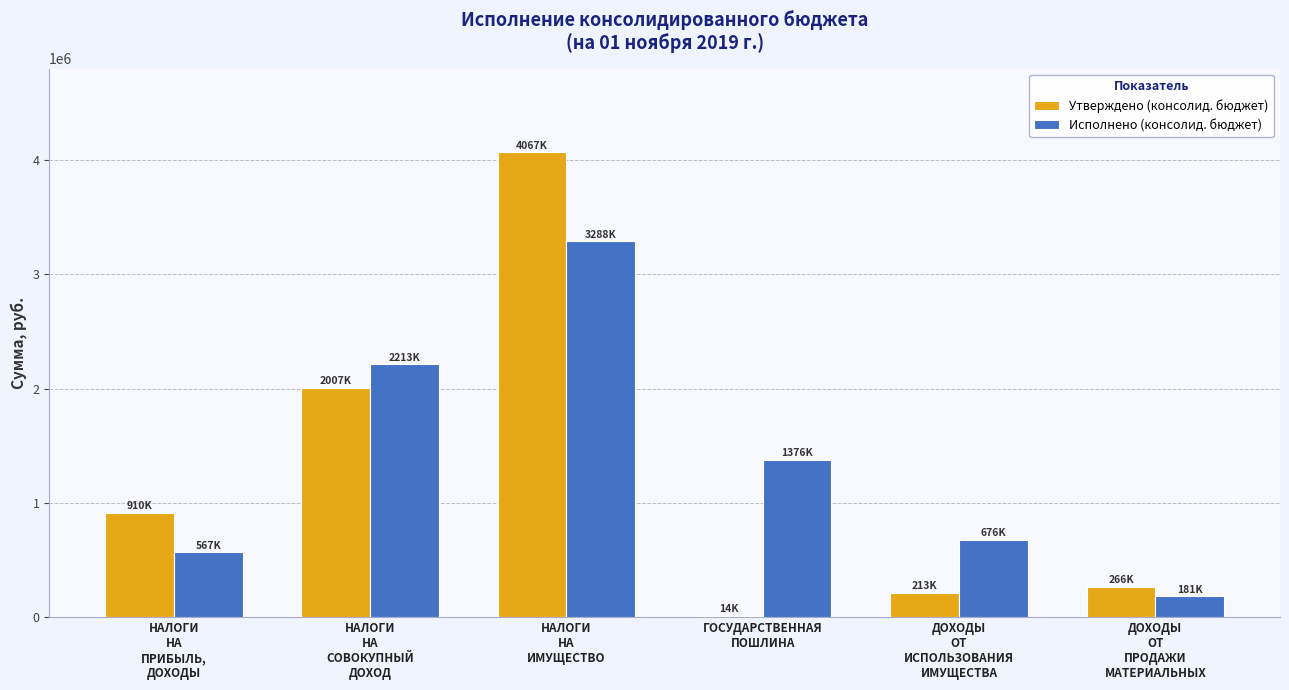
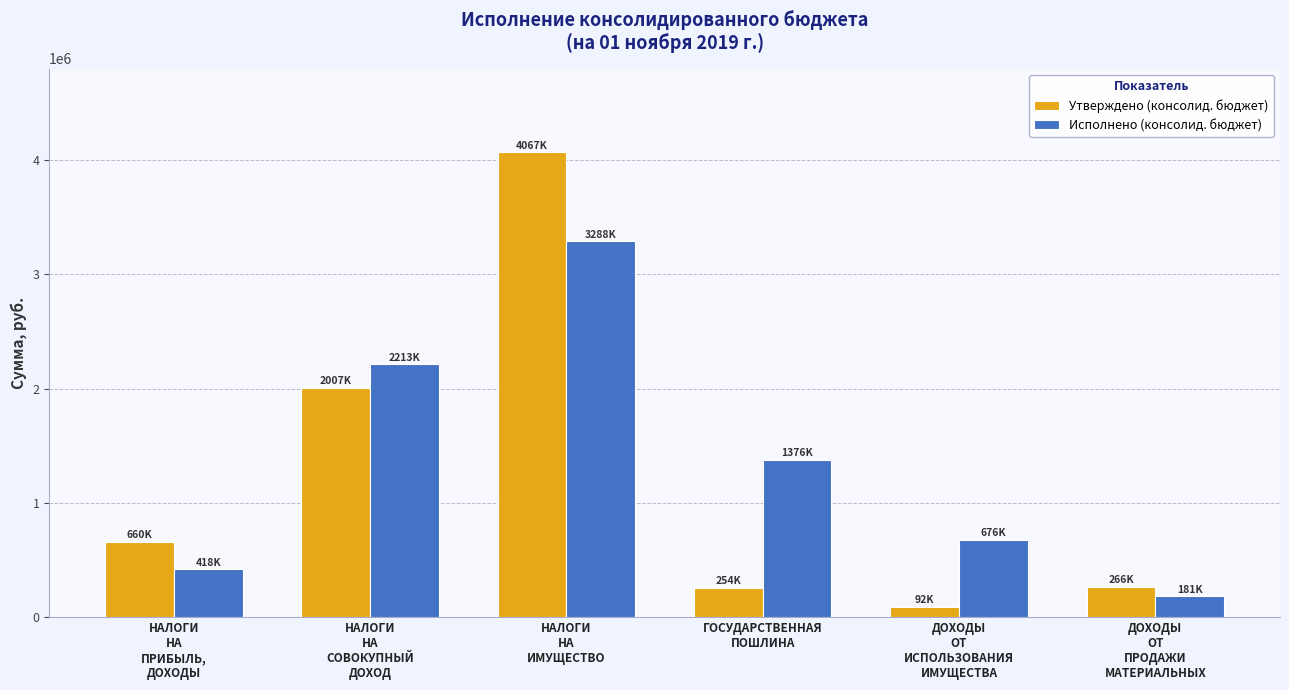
Утверждено (консолид. бюджет), НАЛОГИ НА ПРИБЫЛЬ, ДОХОДЫ: 910K -> 660K
Исполнено (консолид. бюджет), НАЛОГИ НА ПРИБЫЛЬ, ДОХОДЫ: 567K -> 418K
Утверждено (консолид. бюджет), ГОСУДАРСТВЕННАЯ ПОШЛИНА: 14K -> 254K
Утверждено (консолид. бюджет), ДОХОДЫ ОТ ИСПОЛЬЗОВАНИЯ ИМУЩЕСТВА: 213K -> 92K
